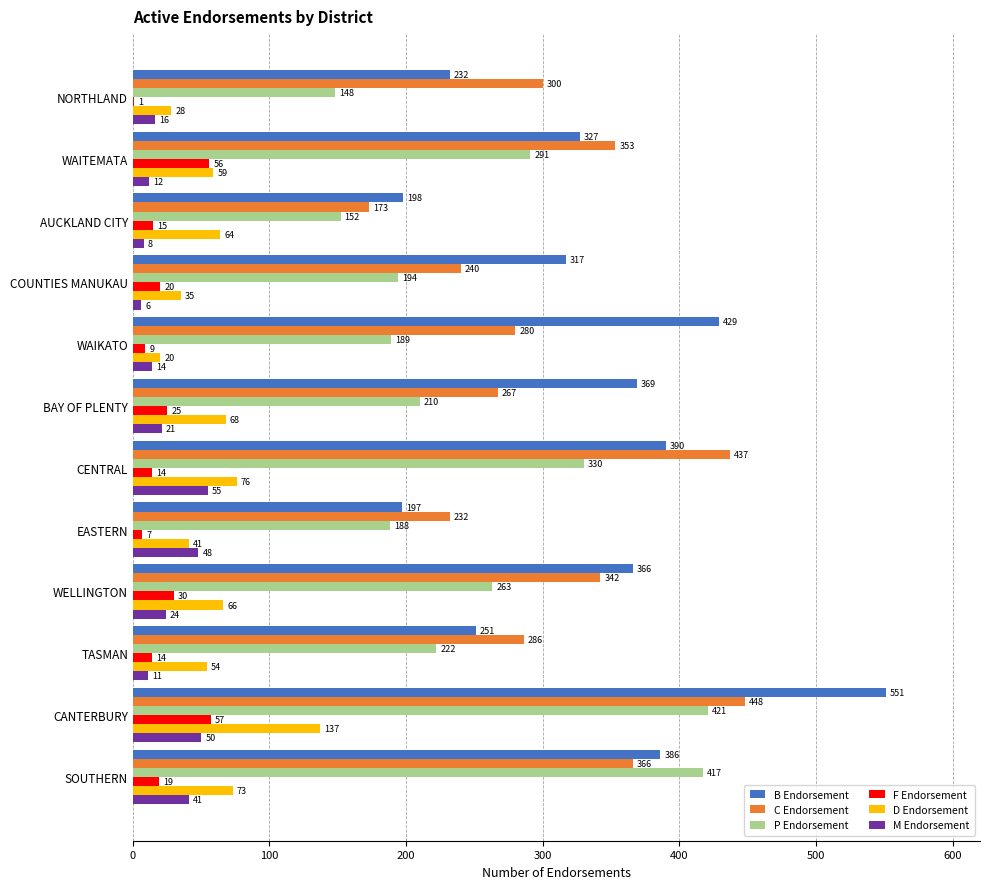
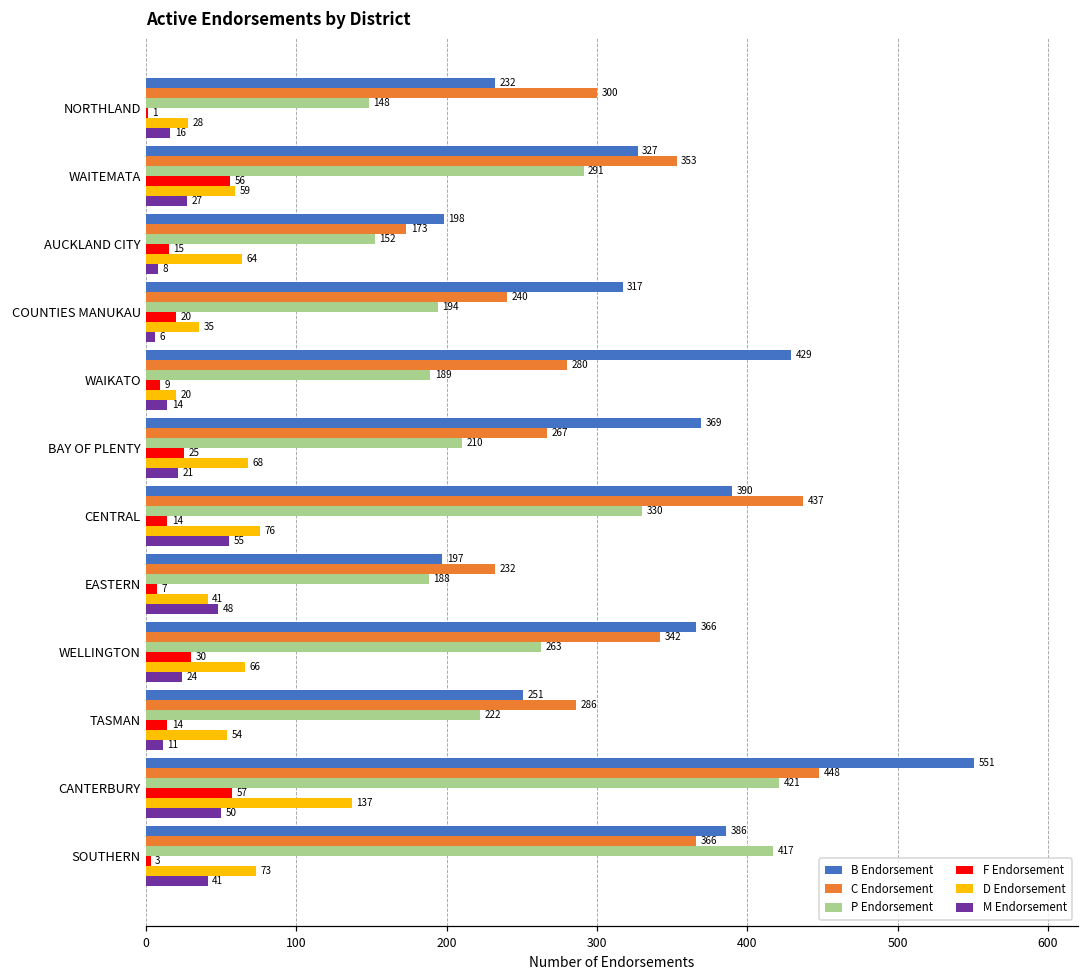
M Endorsement, WAITEMATA: 12 -> 27
F Endorsement, SOUTHERN: 19 -> 3
